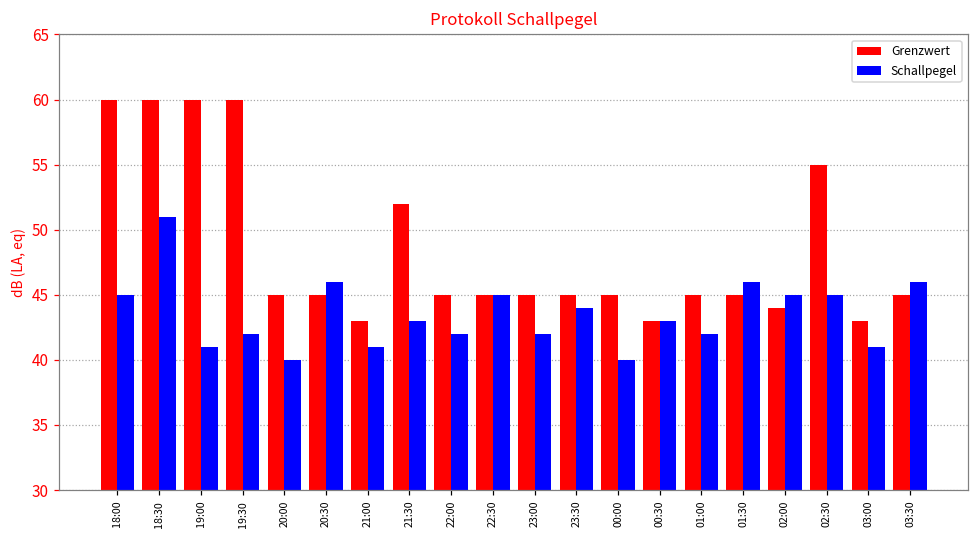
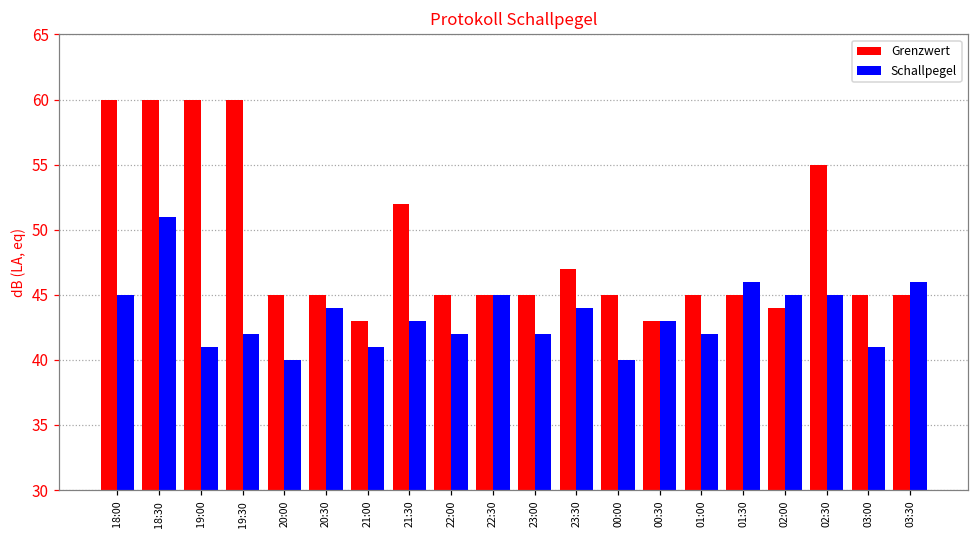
Schallpegel, 20:30: 46 -> 44
Grenzwert, 23:30: 45 -> 47
Grenzwert, 03:00: 43 -> 45
